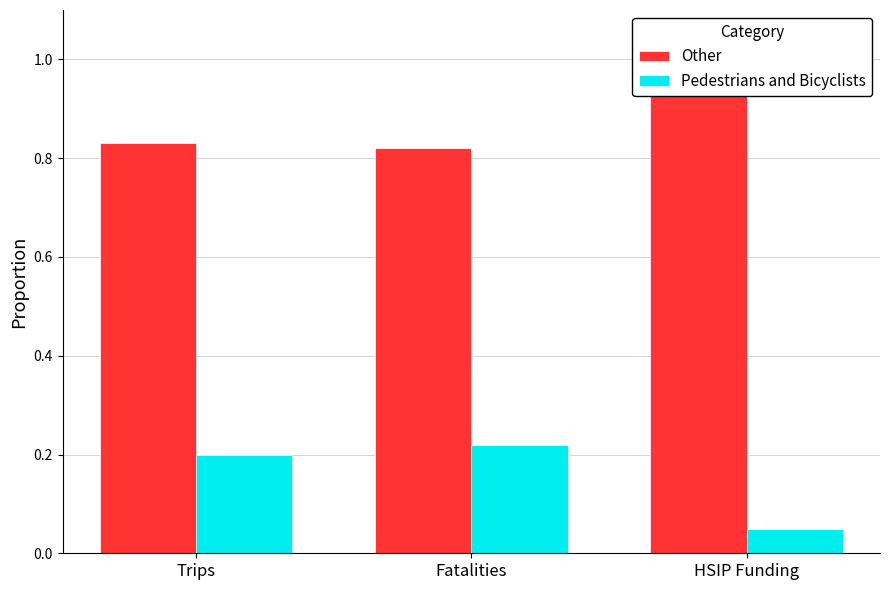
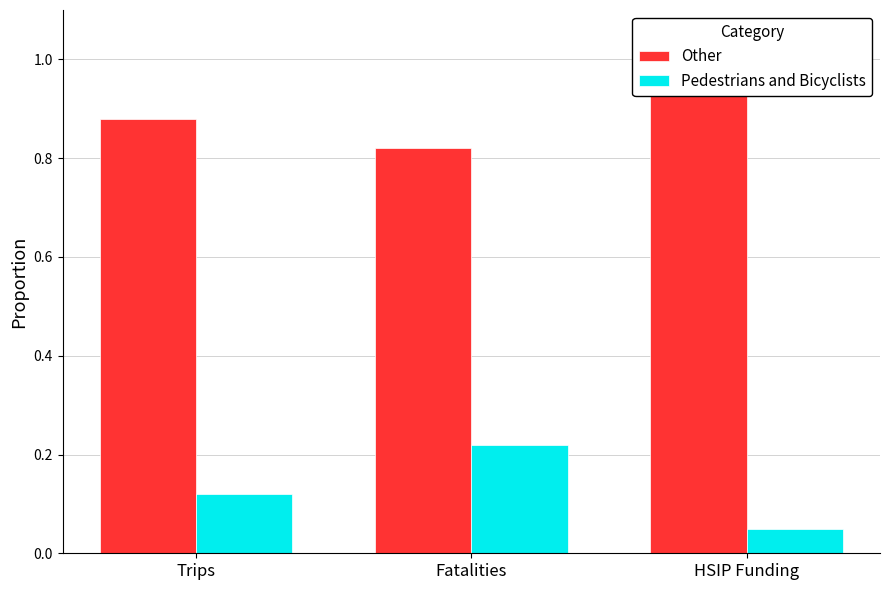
Other, Trips: 0.83 -> 0.88
Pedestrians and Bicyclists, Trips: 0.20 -> 0.12
